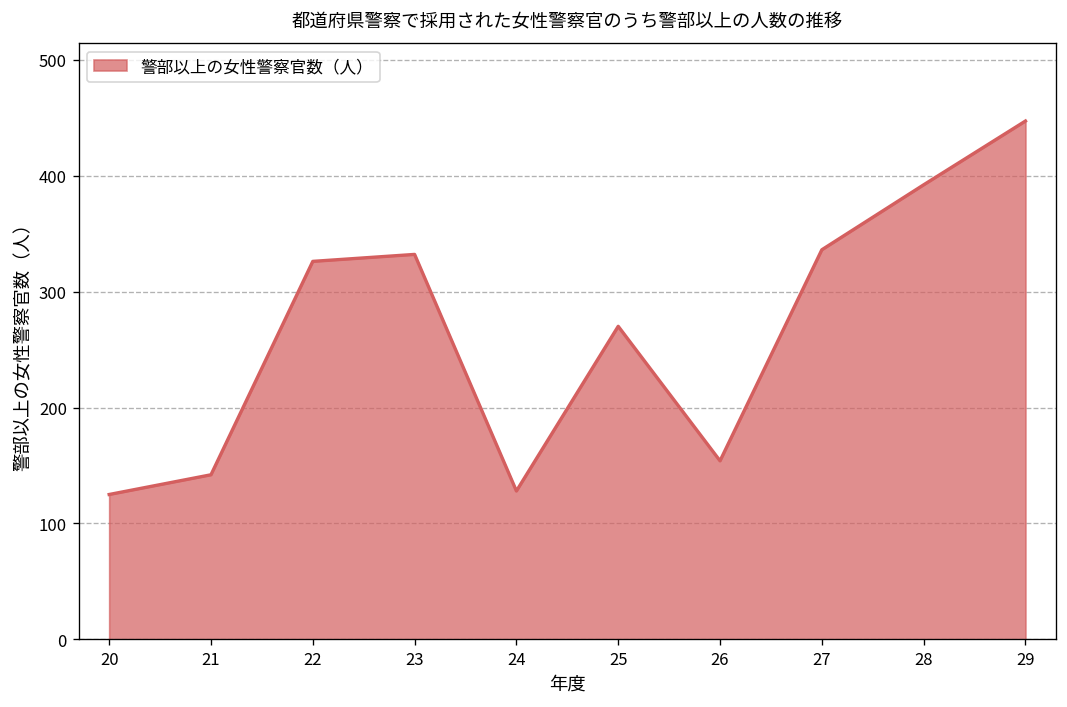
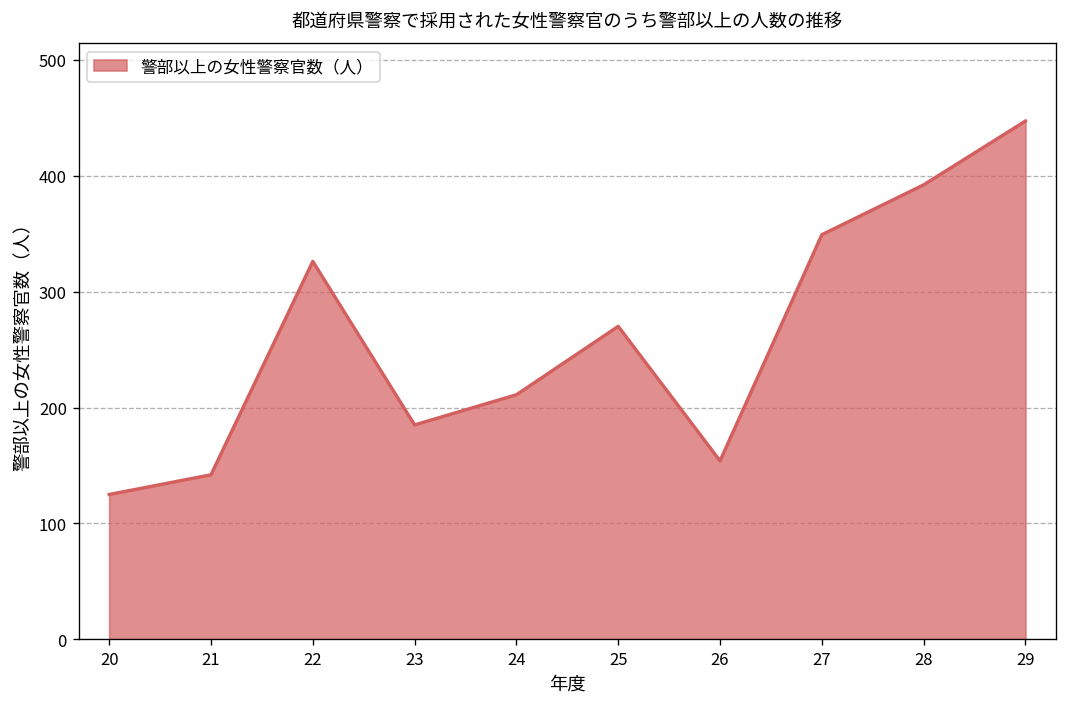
23: 330 -> 190
24: 130 -> 210
27: 340 -> 350
